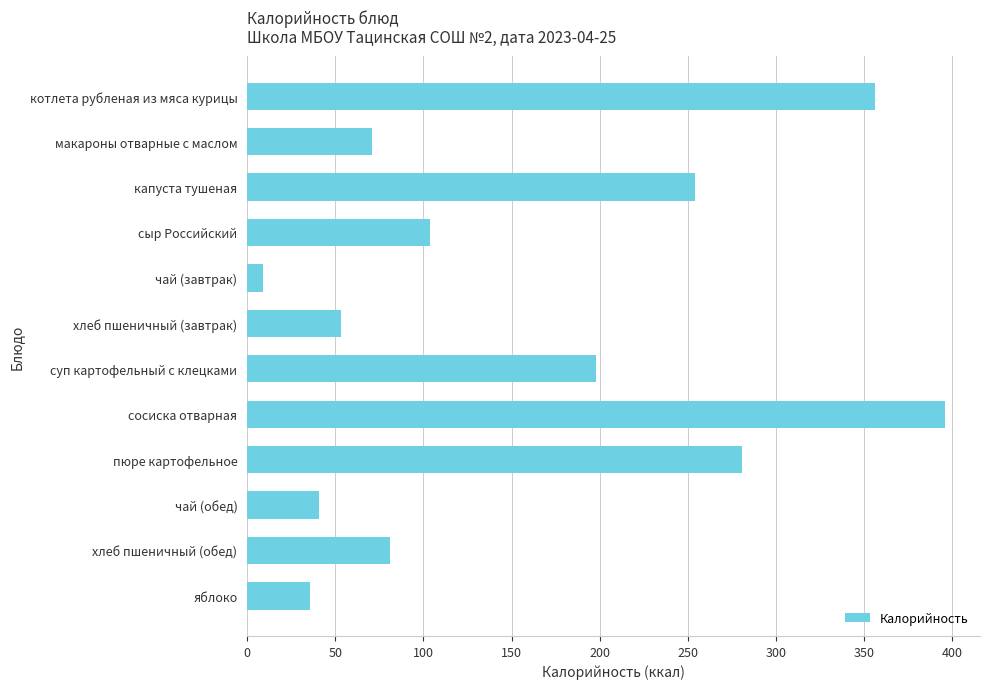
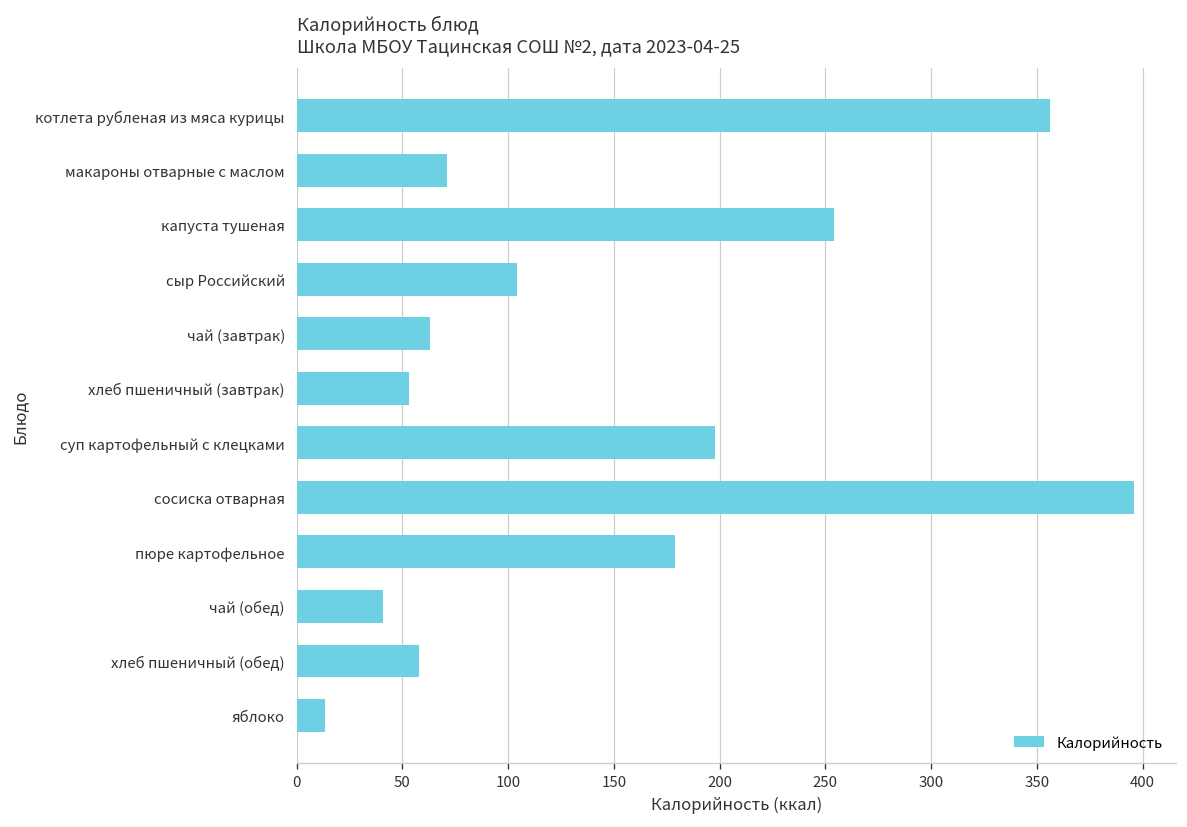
чай (завтрак): 9 -> 63
пюре картофельное: 281 -> 179
хлеб пшеничный (обед): 81 -> 58
яблоко: 35 -> 13
